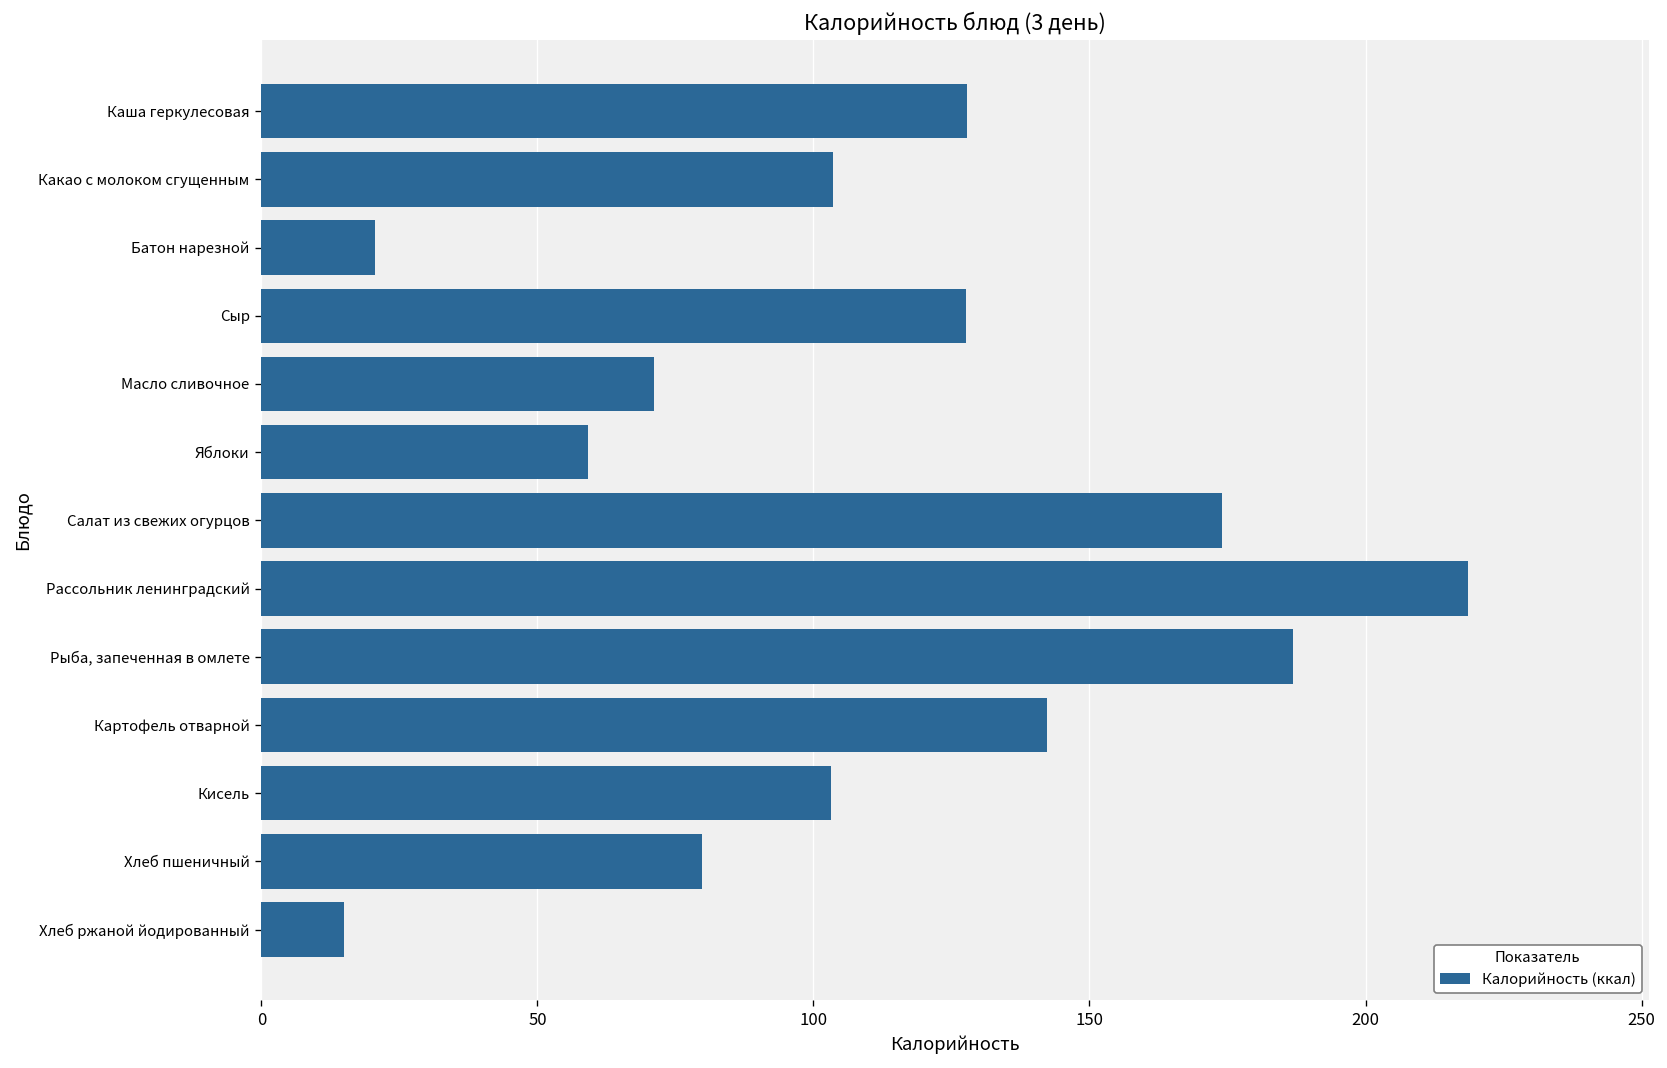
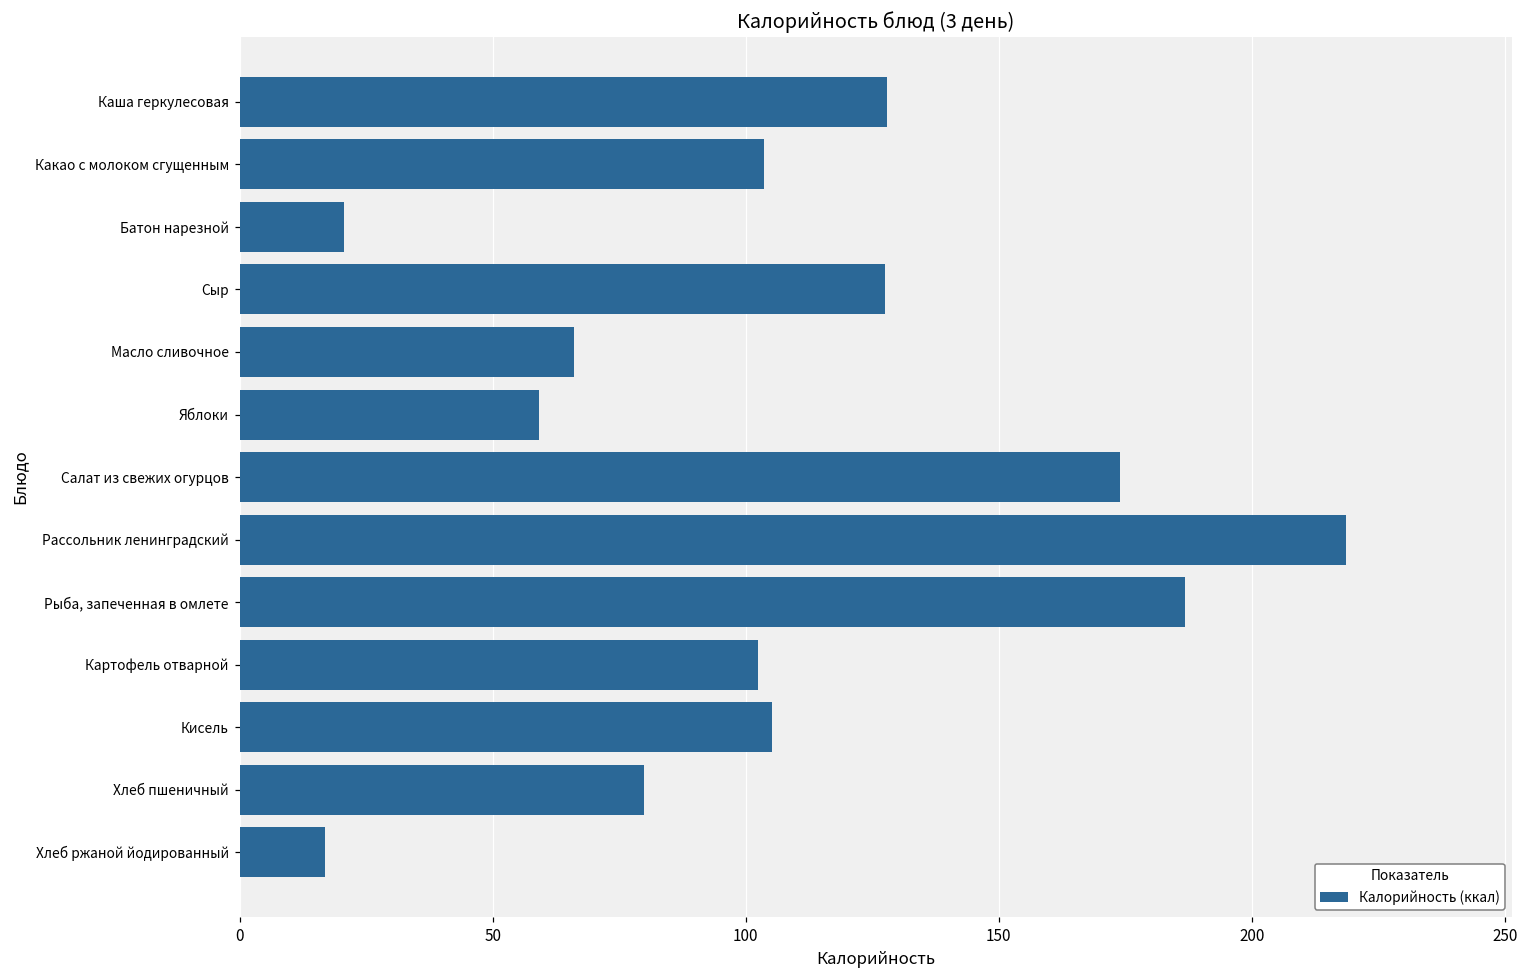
Масло сливочное: 71 -> 66
Картофель отварной: 142 -> 102
Кисель: 103 -> 105
Хлеб ржаной йодированный: 15 -> 17
